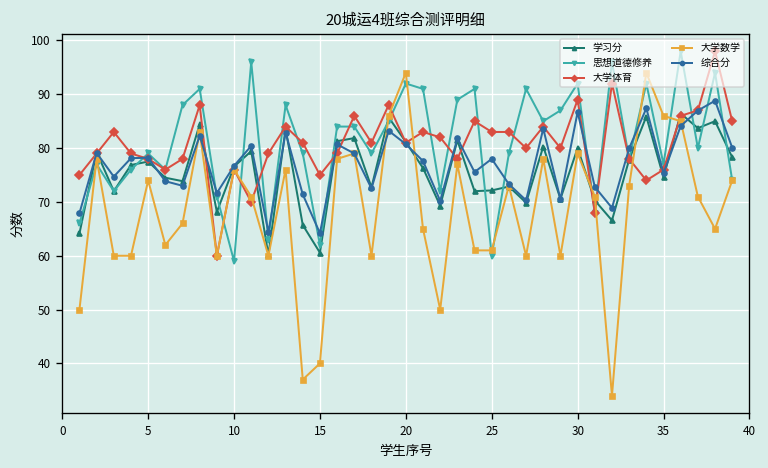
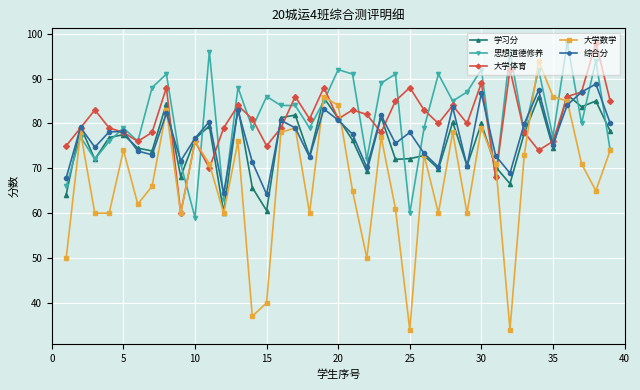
思想道德修养, 15: 62 -> 86
大学数学, 20: 94 -> 84
大学体育, 25: 83 -> 88
大学数学, 25: 61 -> 34
